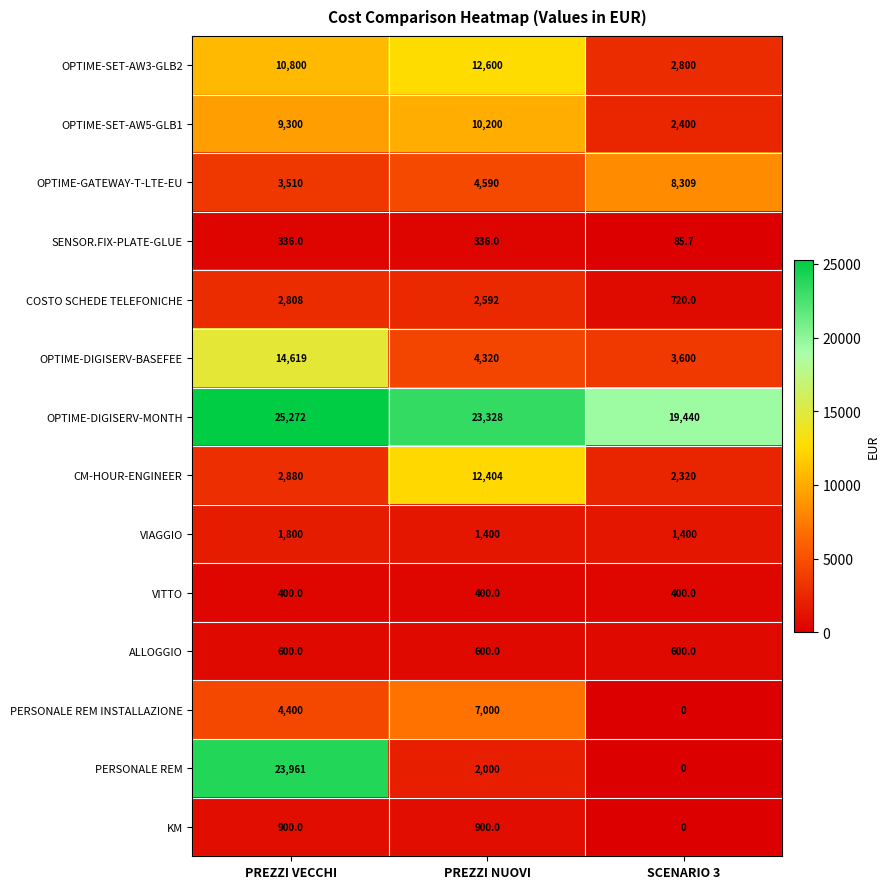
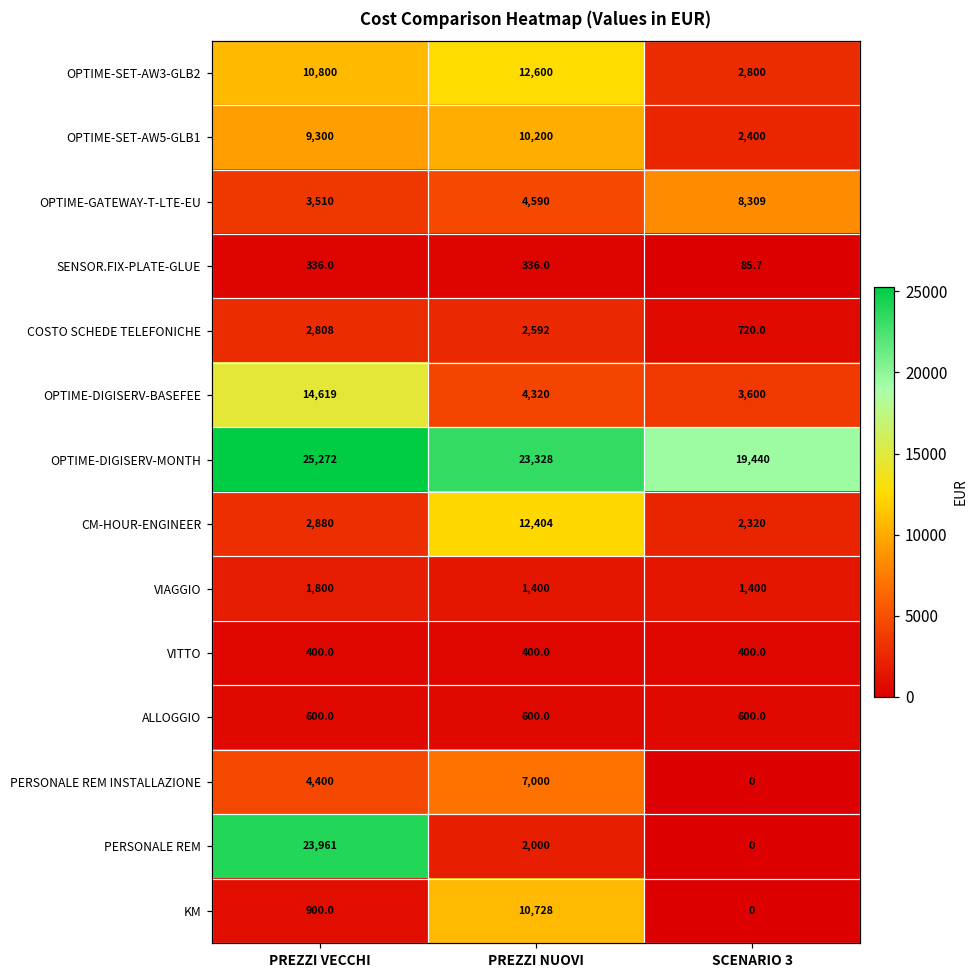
KM, PREZZI NUOVI: 900.0 -> 10,728
